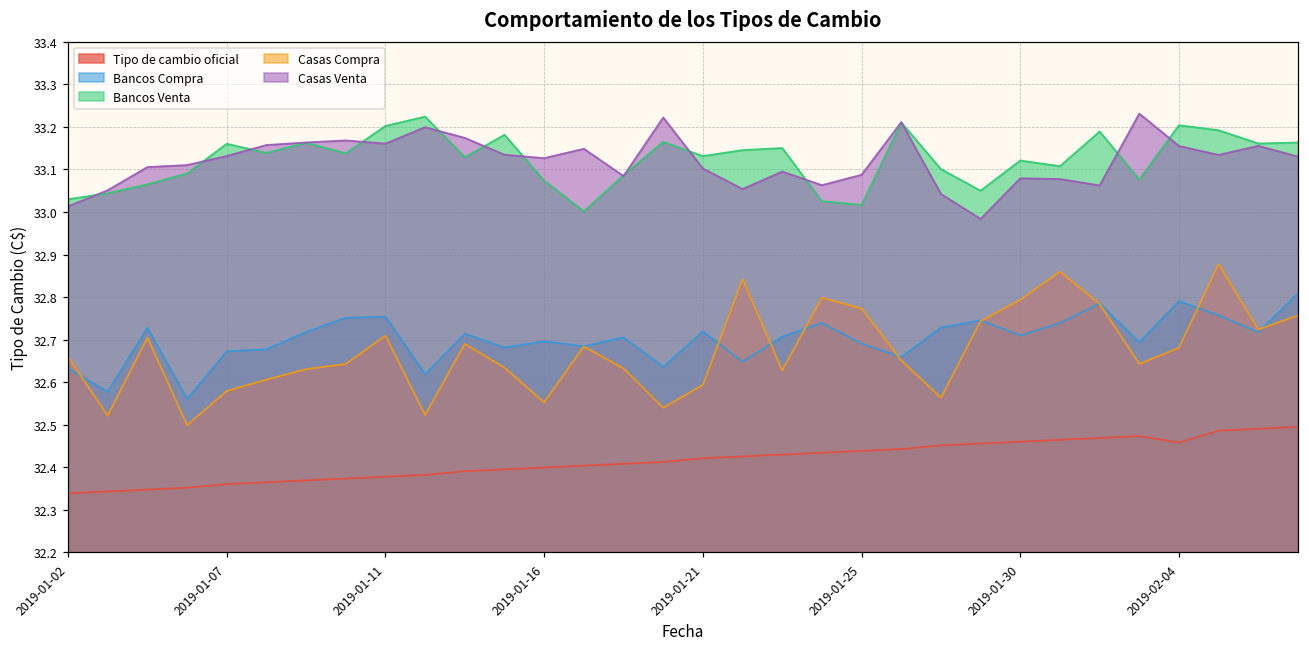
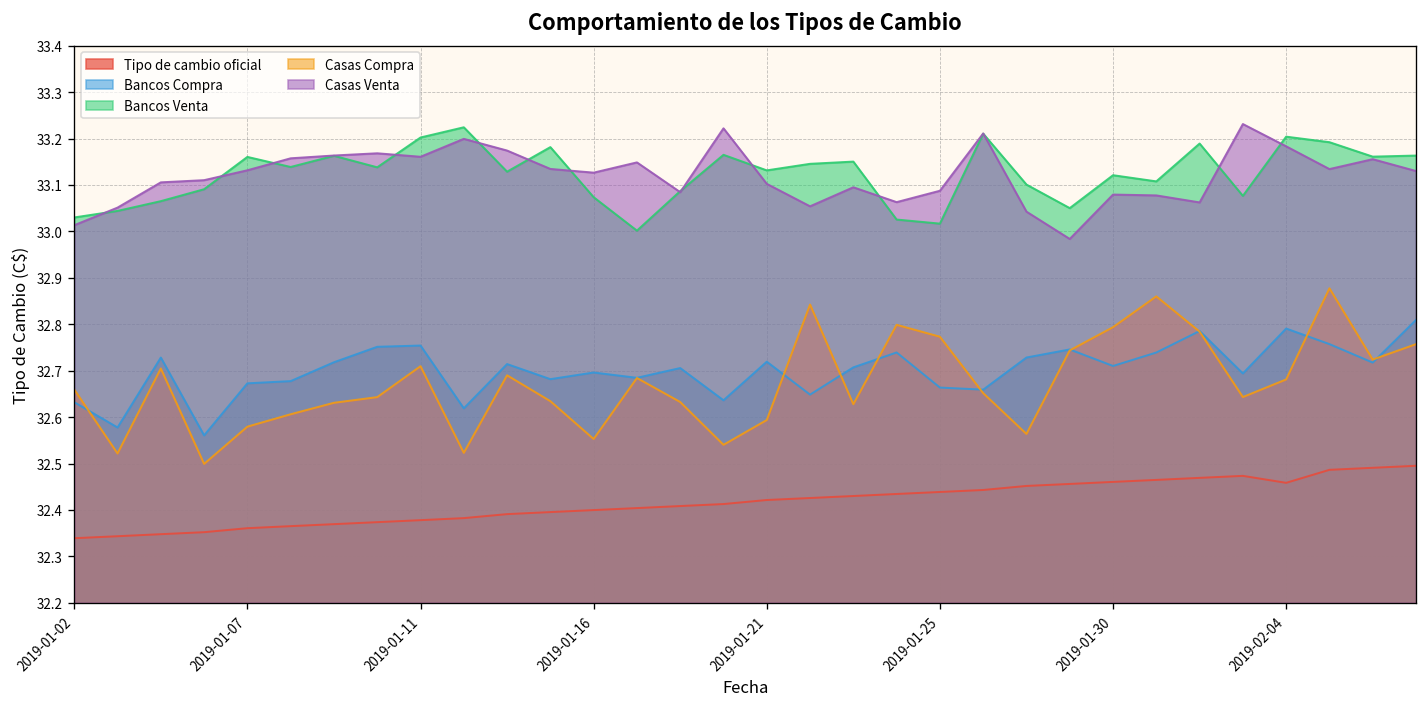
Bancos Compra, 2019-01-25: 32.69 -> 32.66
Casas Venta, 2019-02-04: 33.16 -> 33.18
